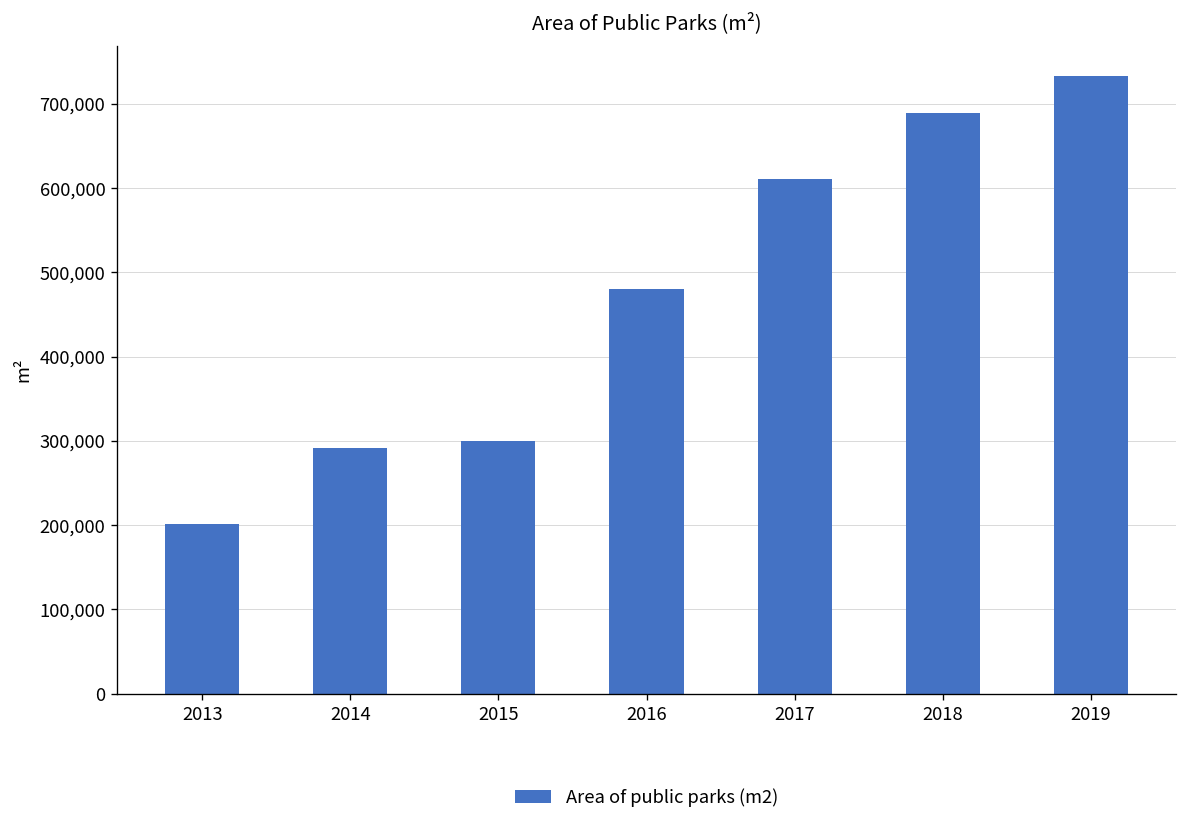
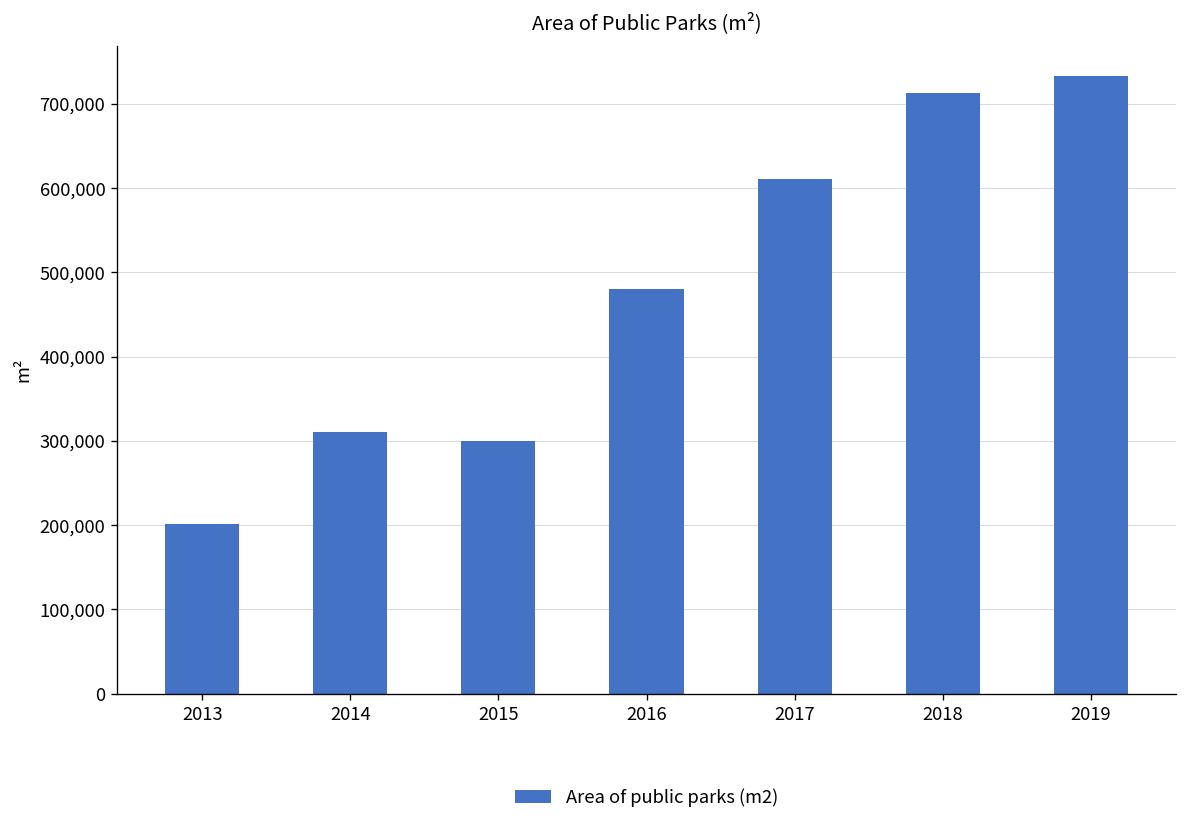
2014: 290,000 -> 310,000
2018: 690,000 -> 710,000
